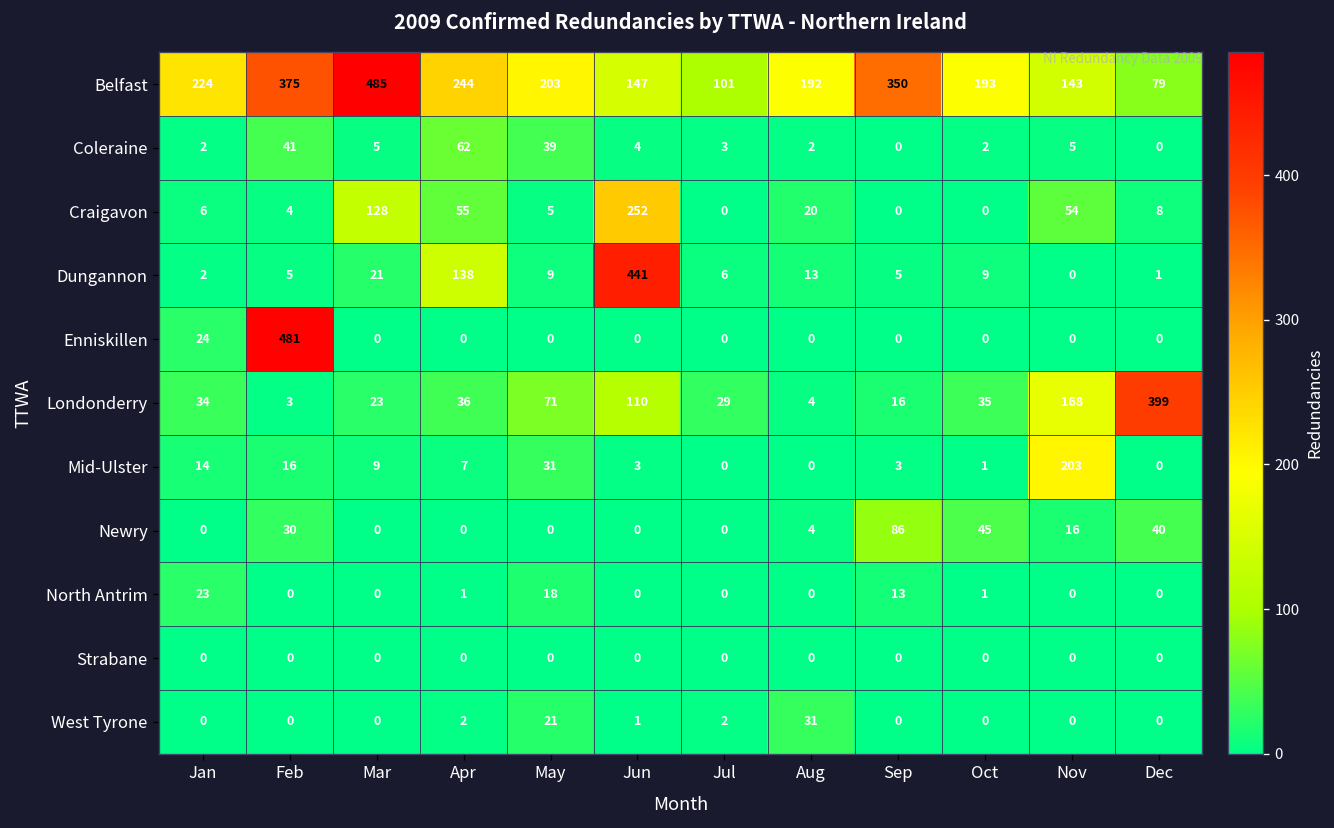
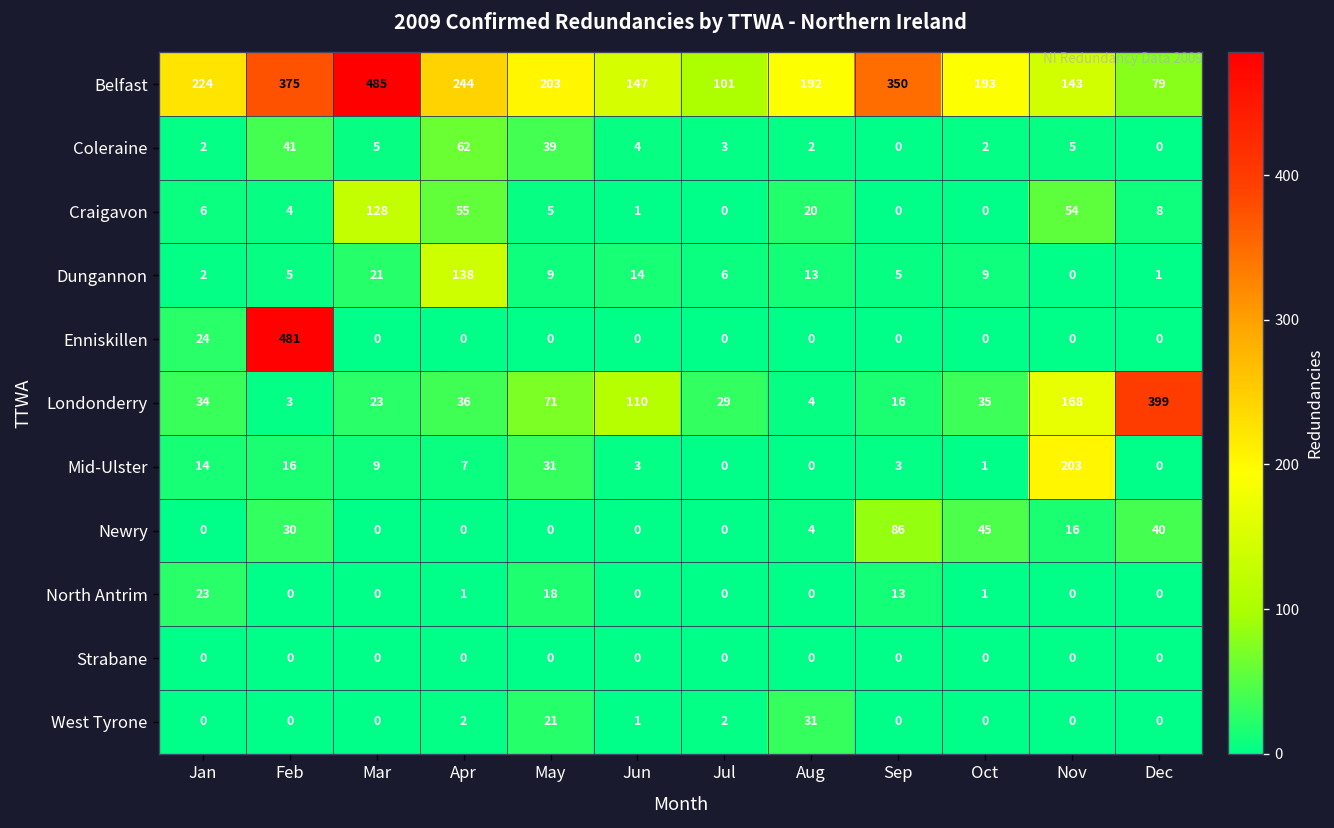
Craigavon, Jun: 252 -> 1
Dungannon, Jun: 441 -> 14
